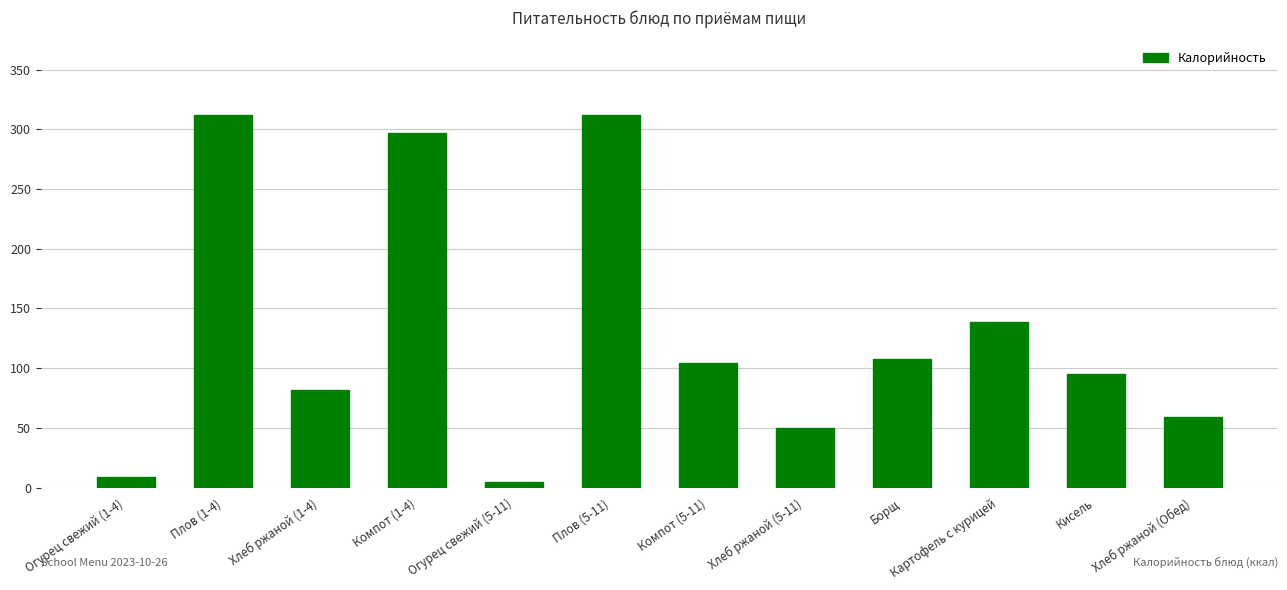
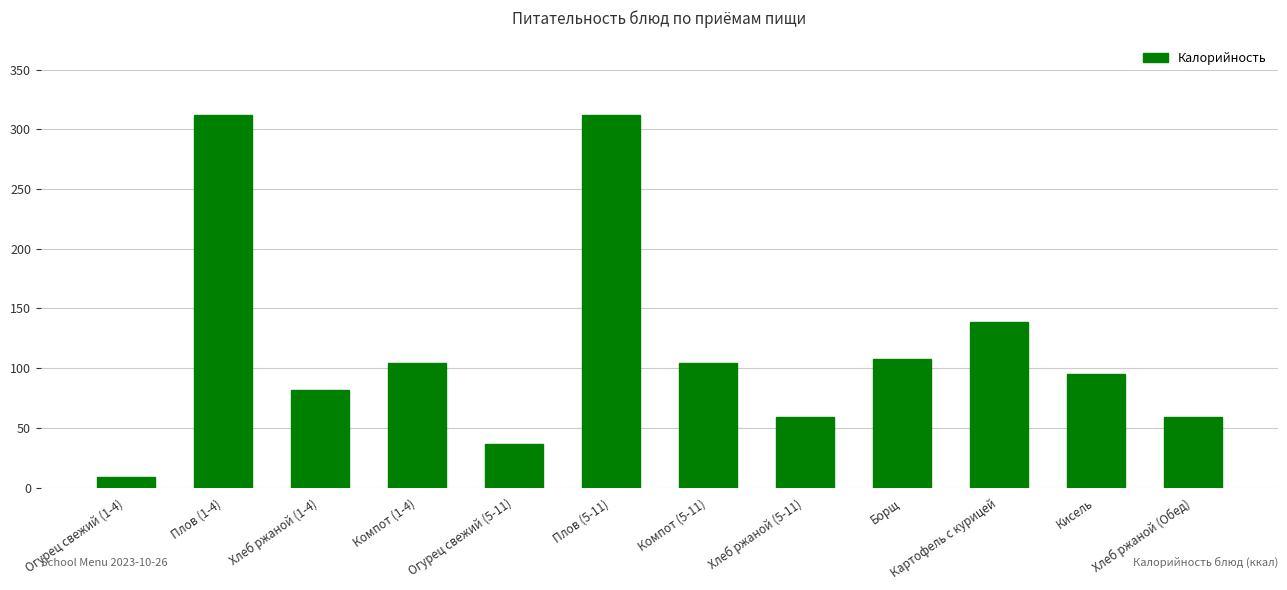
Компот (1-4): 297 -> 104
Огурец свежий (5-11): 5 -> 37
Хлеб ржаной (5-11): 50 -> 59
